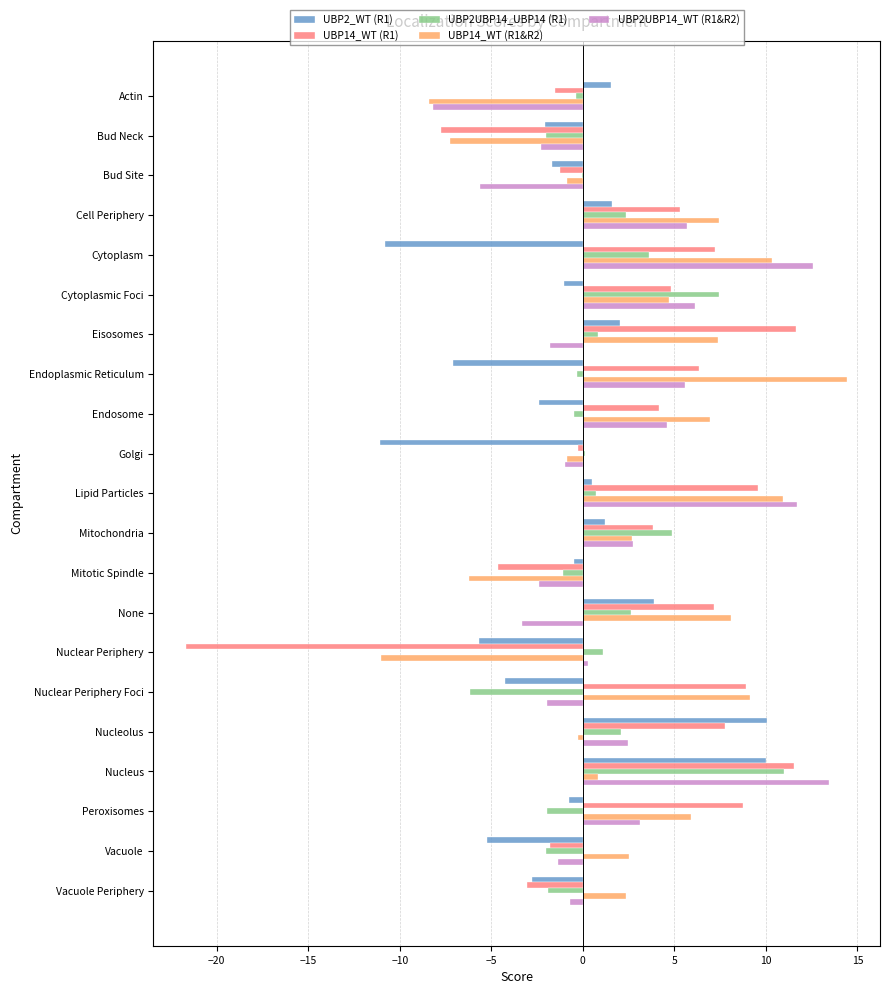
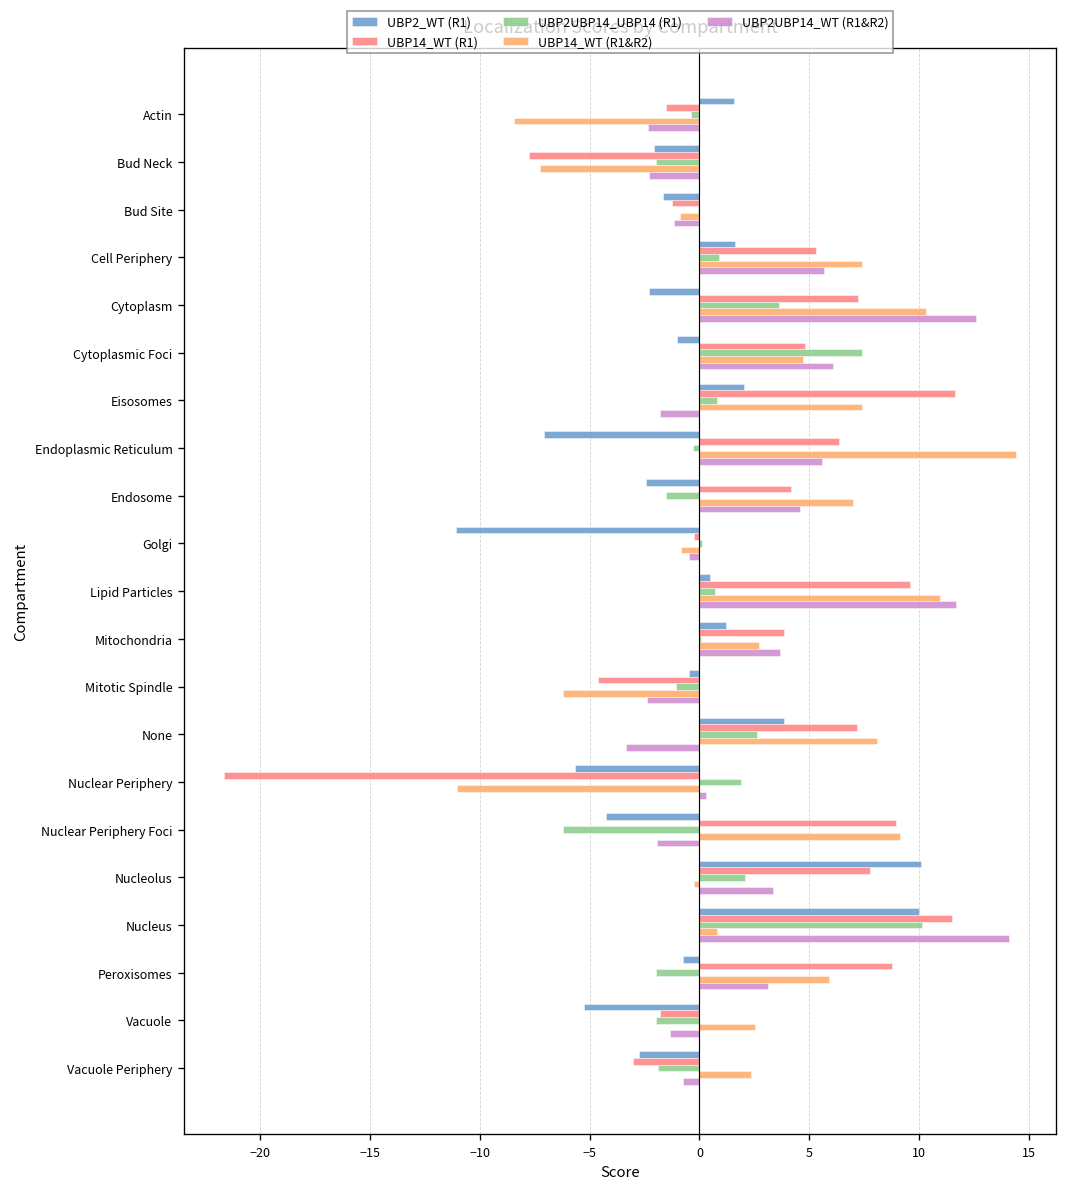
UBP2UBP14_WT (R1&R2), Actin: -8.2 -> -2.4
UBP2UBP14_WT (R1&R2), Bud Site: -5.6 -> -1.2
UBP2UBP14_UBP14 (R1), Cell Periphery: 2.4 -> 0.9
UBP2_WT (R1), Cytoplasm: -10.8 -> -2.3
UBP2UBP14_UBP14 (R1), Endosome: -0.5 -> -1.5
UBP2UBP14_WT (R1&R2), Golgi: -1.0 -> -0.5
UBP2UBP14_UBP14 (R1), Mitochondria: 4.9 -> 0.1
UBP2UBP14_WT (R1&R2), Mitochondria: 2.7 -> 3.7
UBP2UBP14_UBP14 (R1), Nuclear Periphery: 1.1 -> 1.9
UBP2UBP14_WT (R1&R2), Nucleolus: 2.5 -> 3.3
UBP2UBP14_UBP14 (R1), Nucleus: 11.0 -> 10.1
UBP2UBP14_WT (R1&R2), Nucleus: 13.5 -> 14.1
